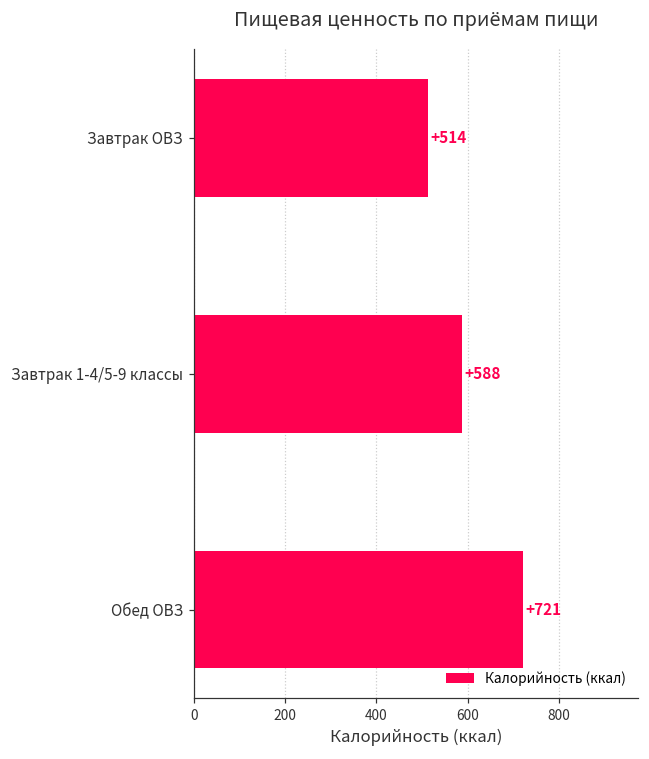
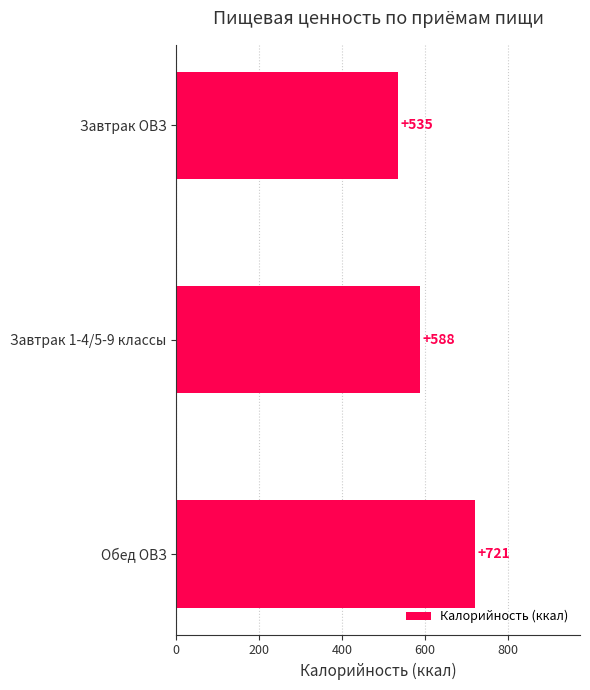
Завтрак ОВЗ: +514 -> +535
